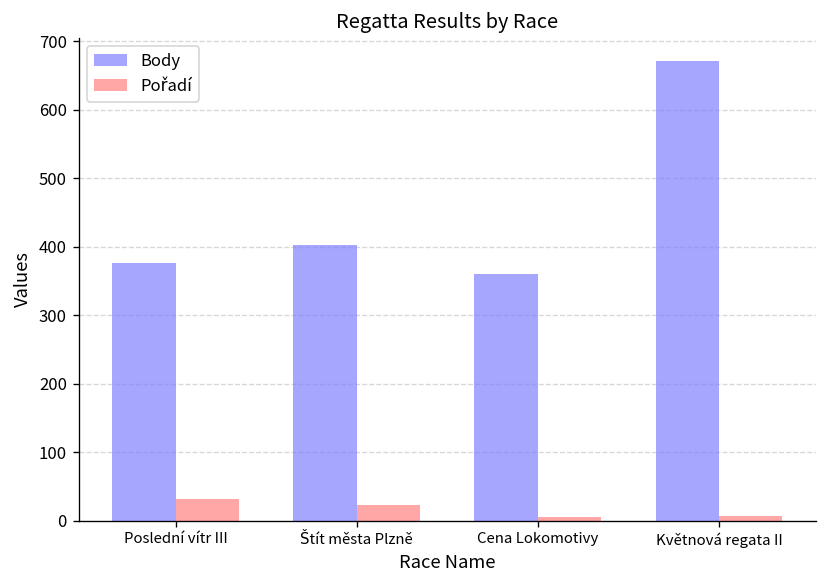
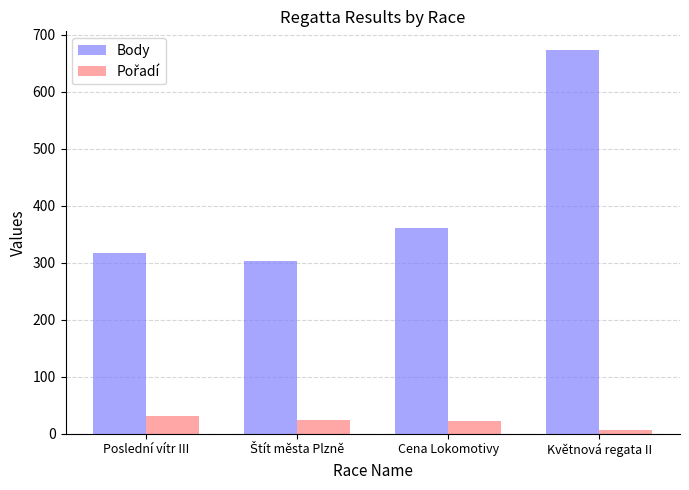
Body, Poslední vítr III: 380 -> 320
Body, Štít města Plzně: 400 -> 300
Pořadí, Cena Lokomotivy: 10 -> 20
